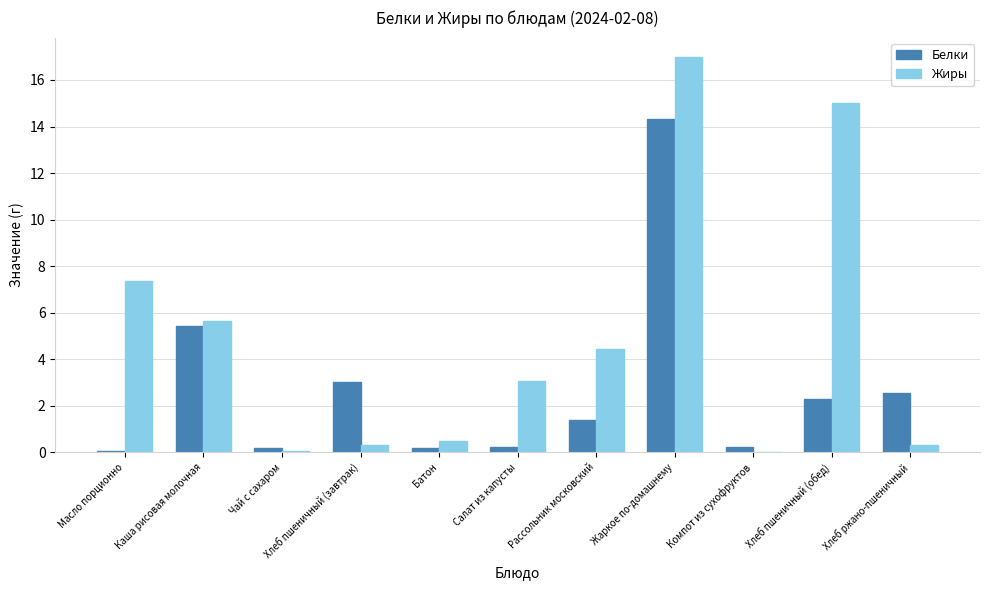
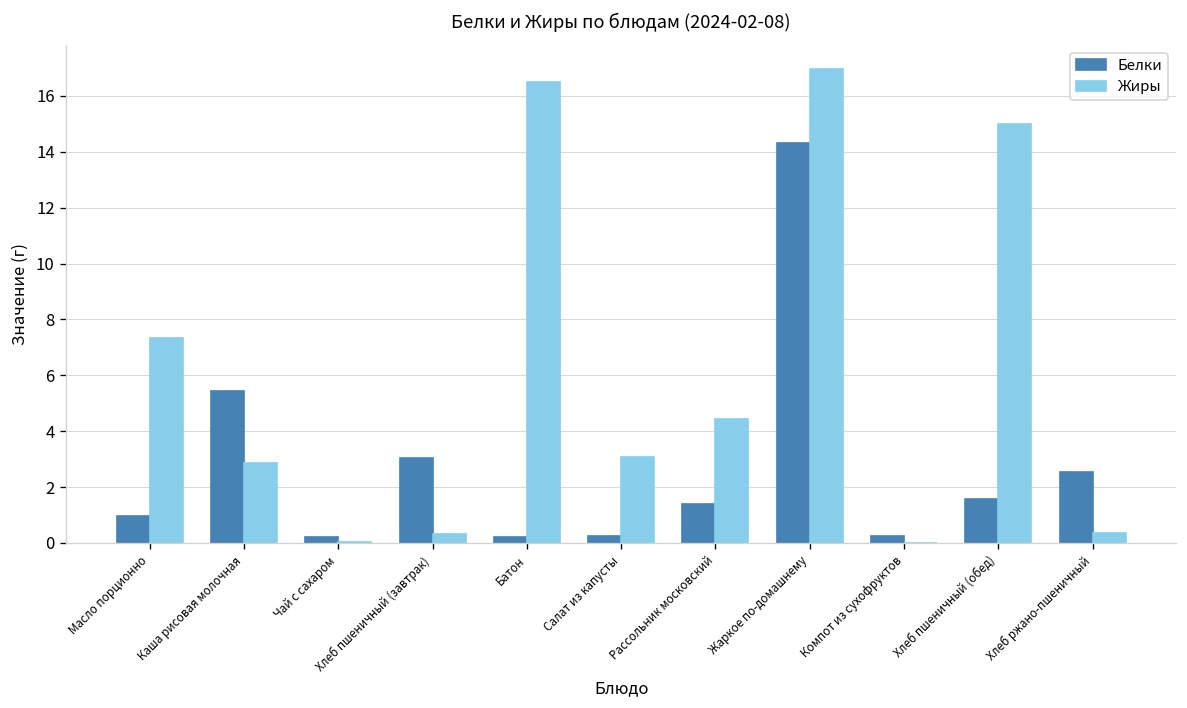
Белки, Масло порционно: 0.1 -> 1.0
Жиры, Каша рисовая молочная: 5.7 -> 2.9
Жиры, Батон: 0.5 -> 16.5
Белки, Хлеб пшеничный (обед): 2.3 -> 1.6
